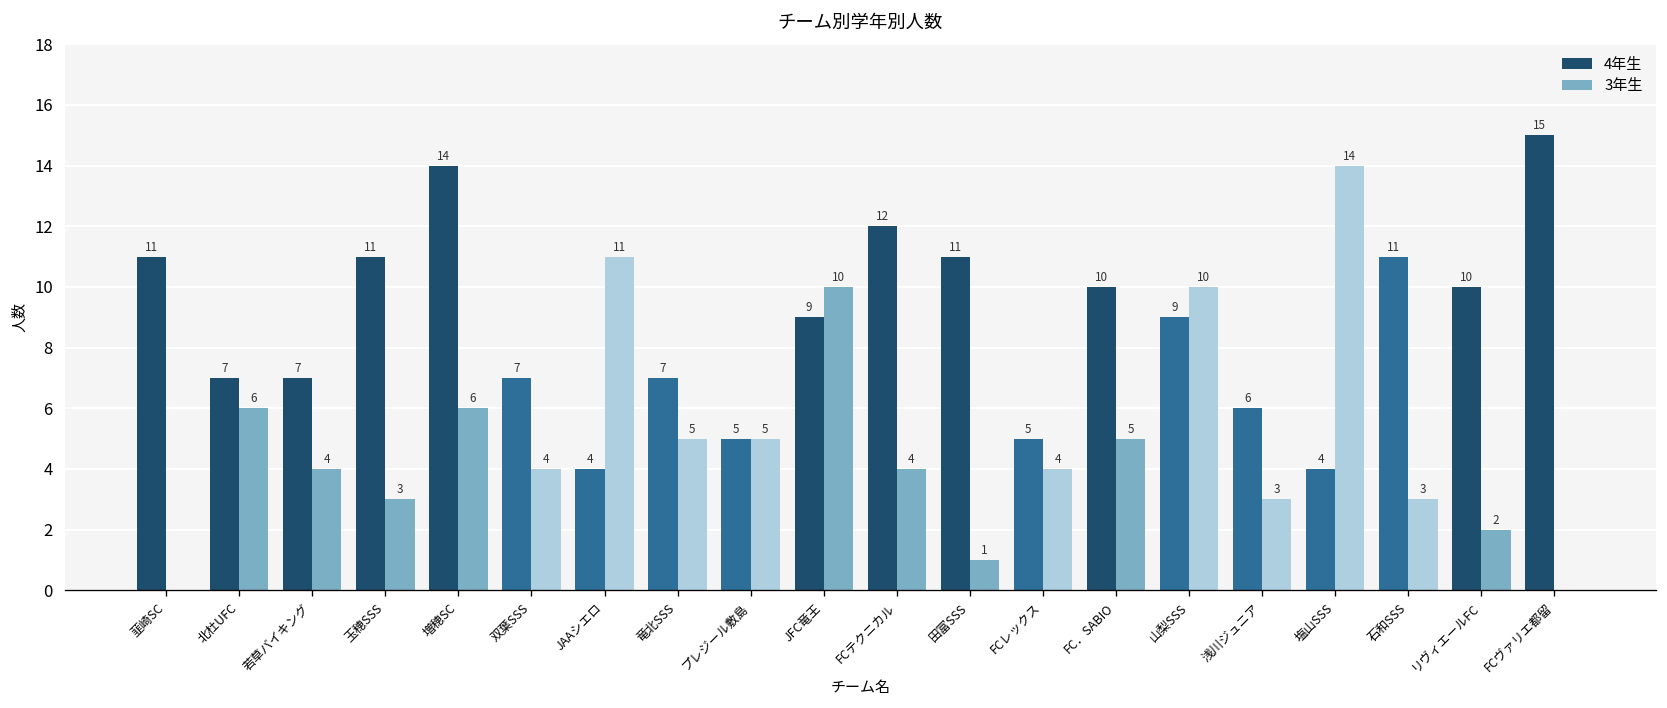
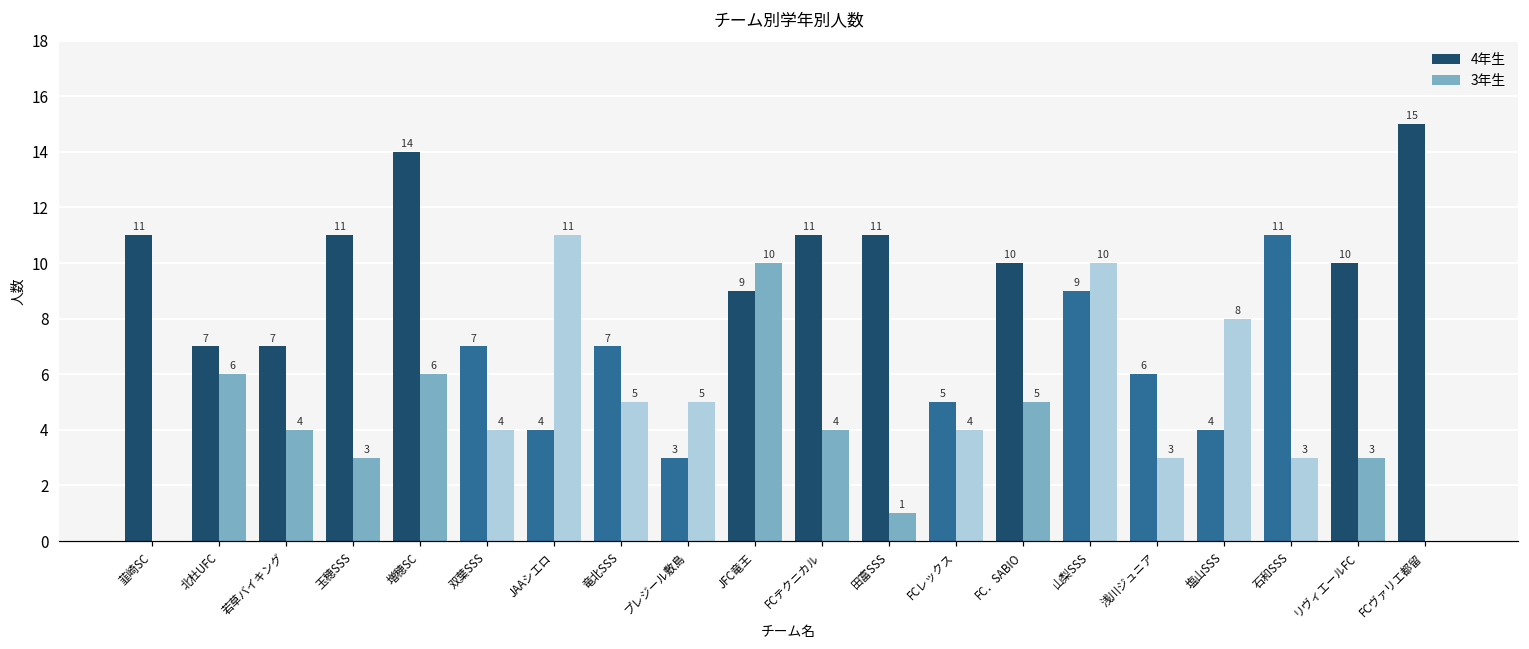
4年生, プレジール敷島: 5 -> 3
4年生, FCテクニカル: 12 -> 11
3年生, 塩山SSS: 14 -> 8
3年生, リヴィエールFC: 2 -> 3
